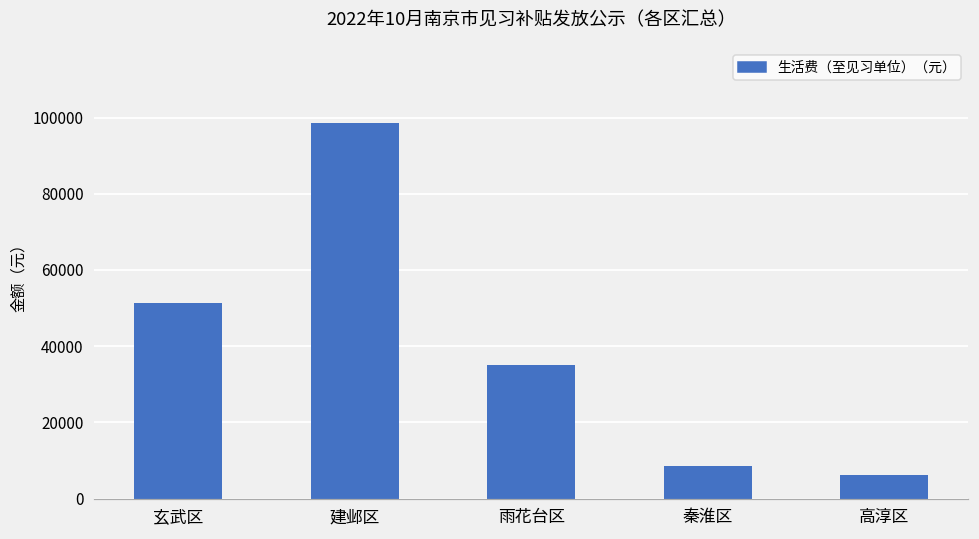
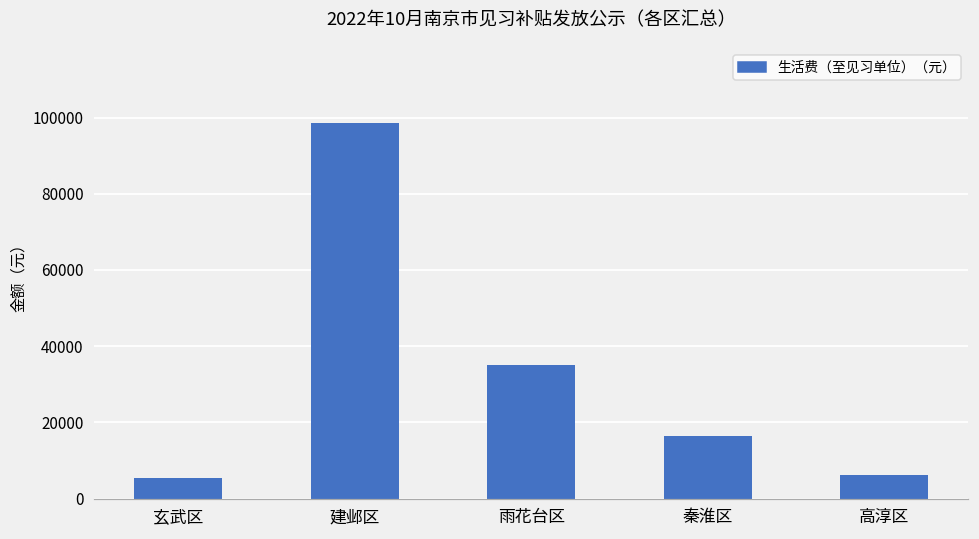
玄武区: 51000 -> 5000
秦淮区: 8000 -> 16000
